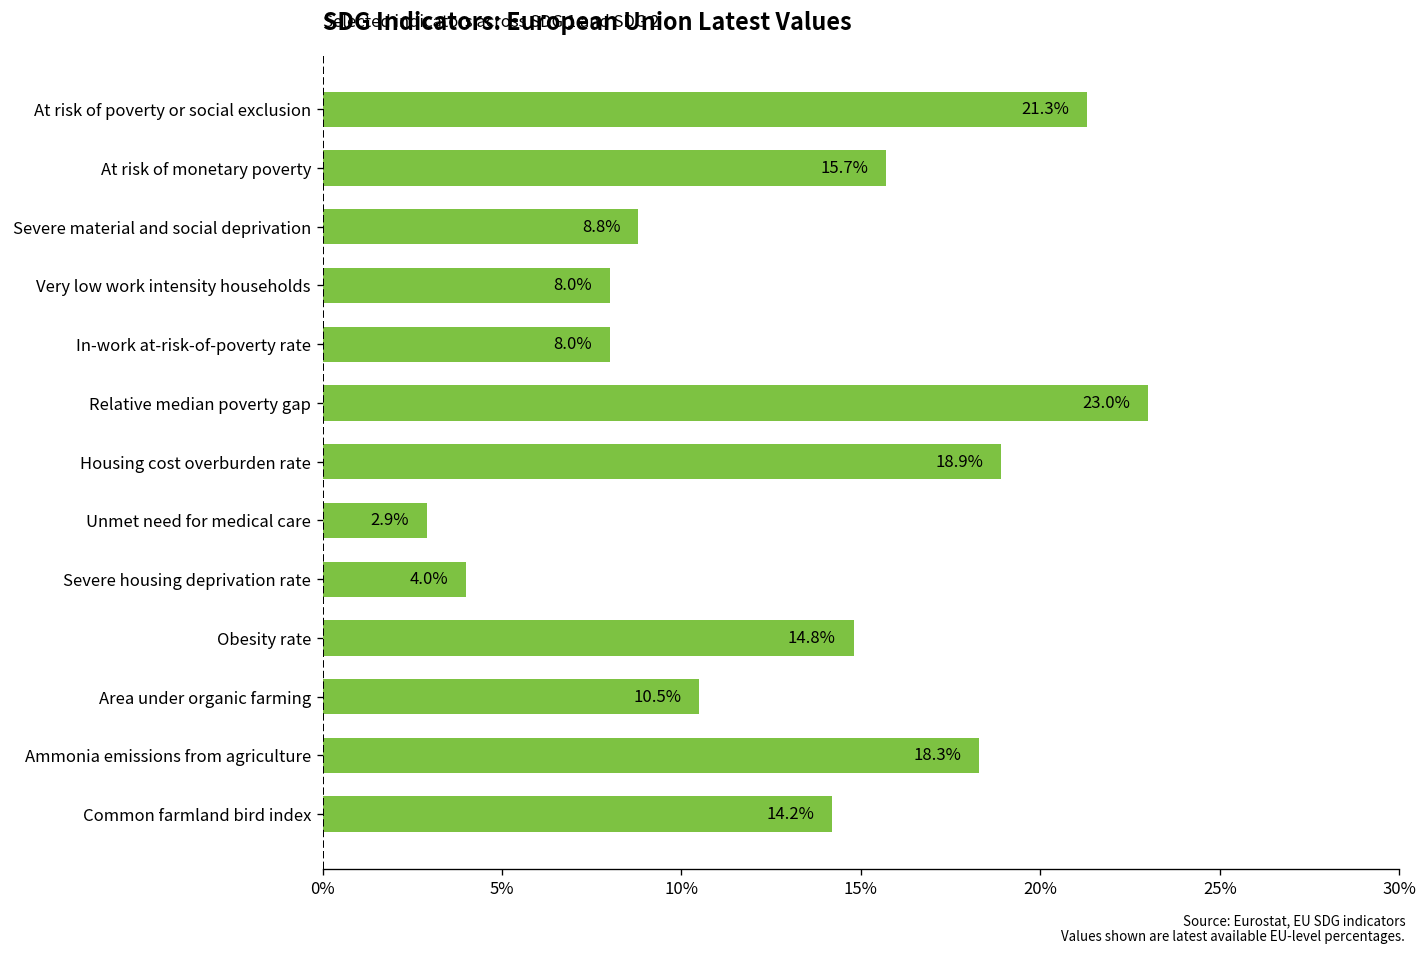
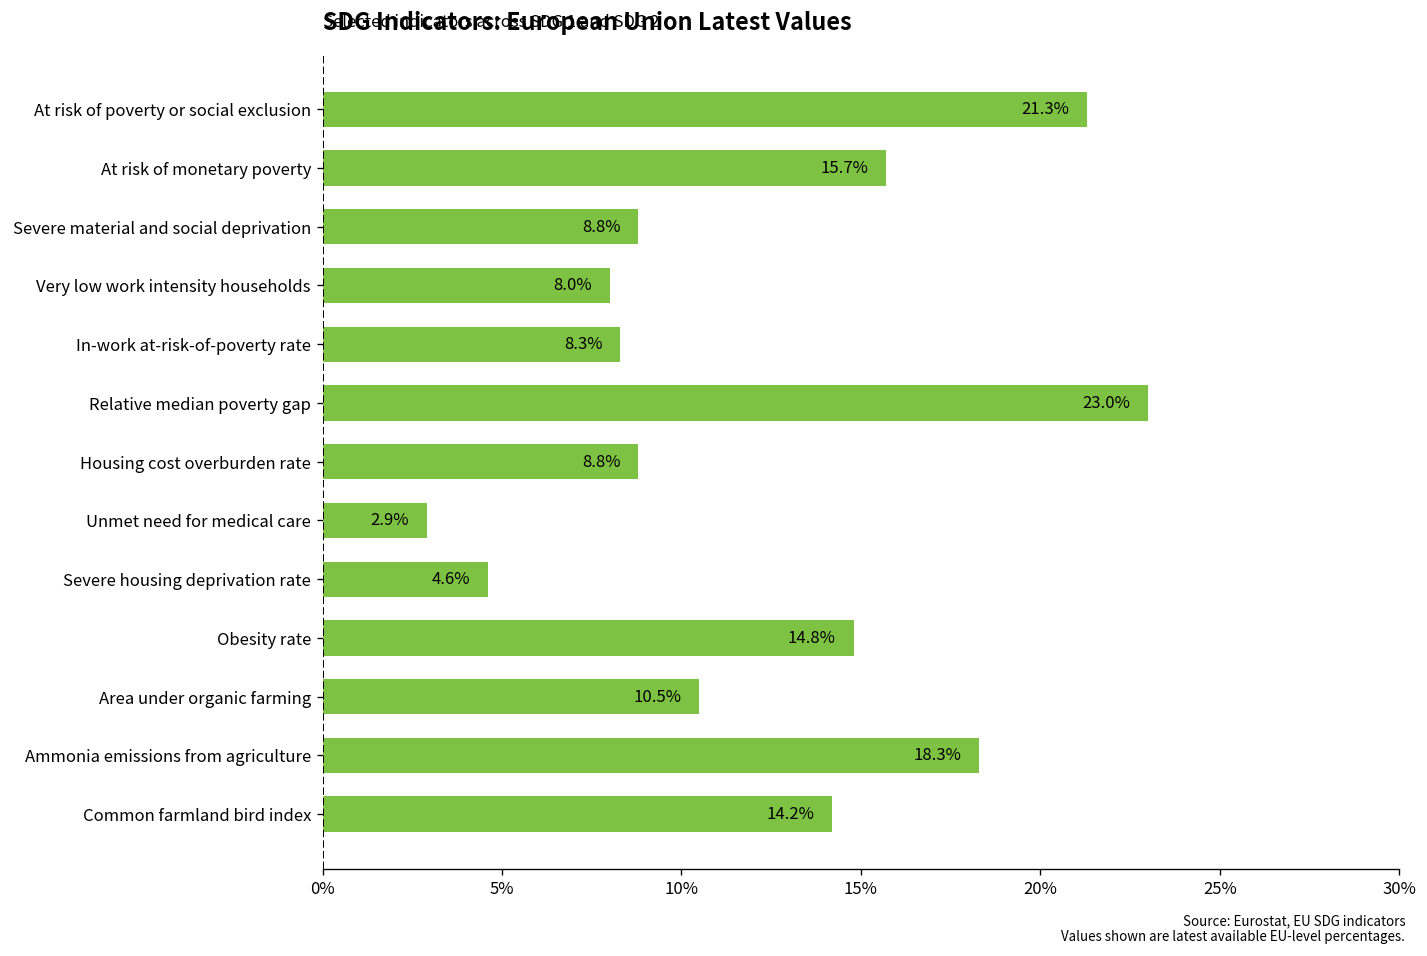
In-work at-risk-of-poverty rate: 8.0% -> 8.3%
Housing cost overburden rate: 18.9% -> 8.8%
Severe housing deprivation rate: 4.0% -> 4.6%
